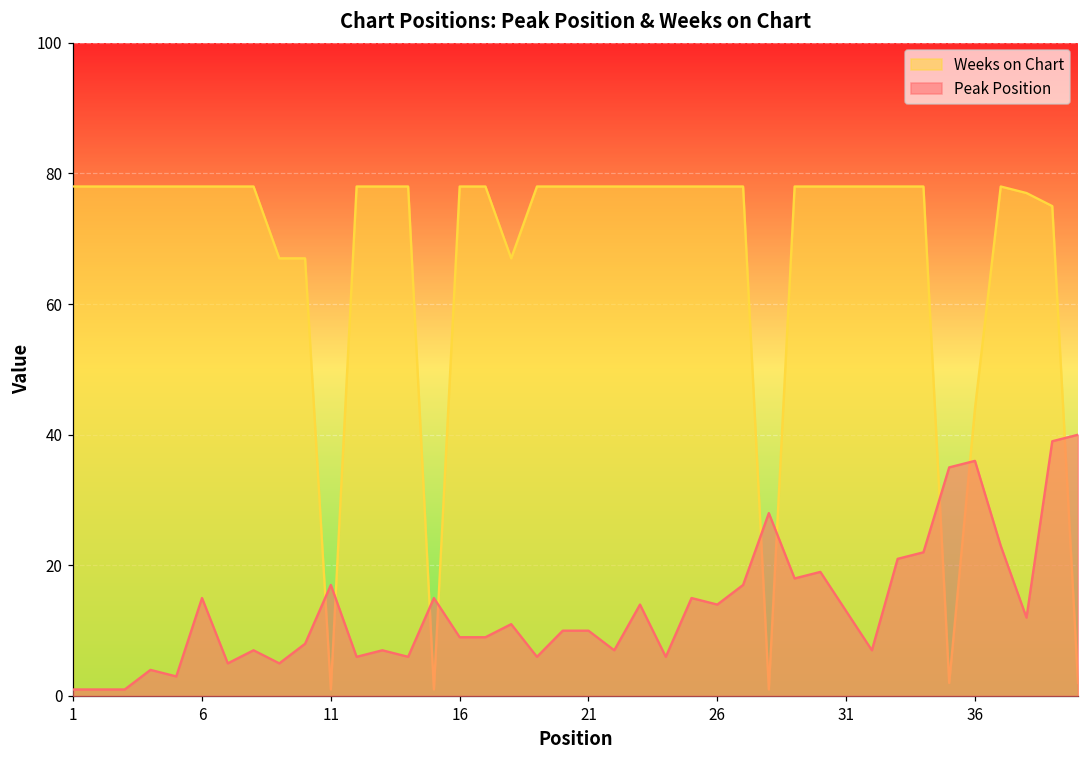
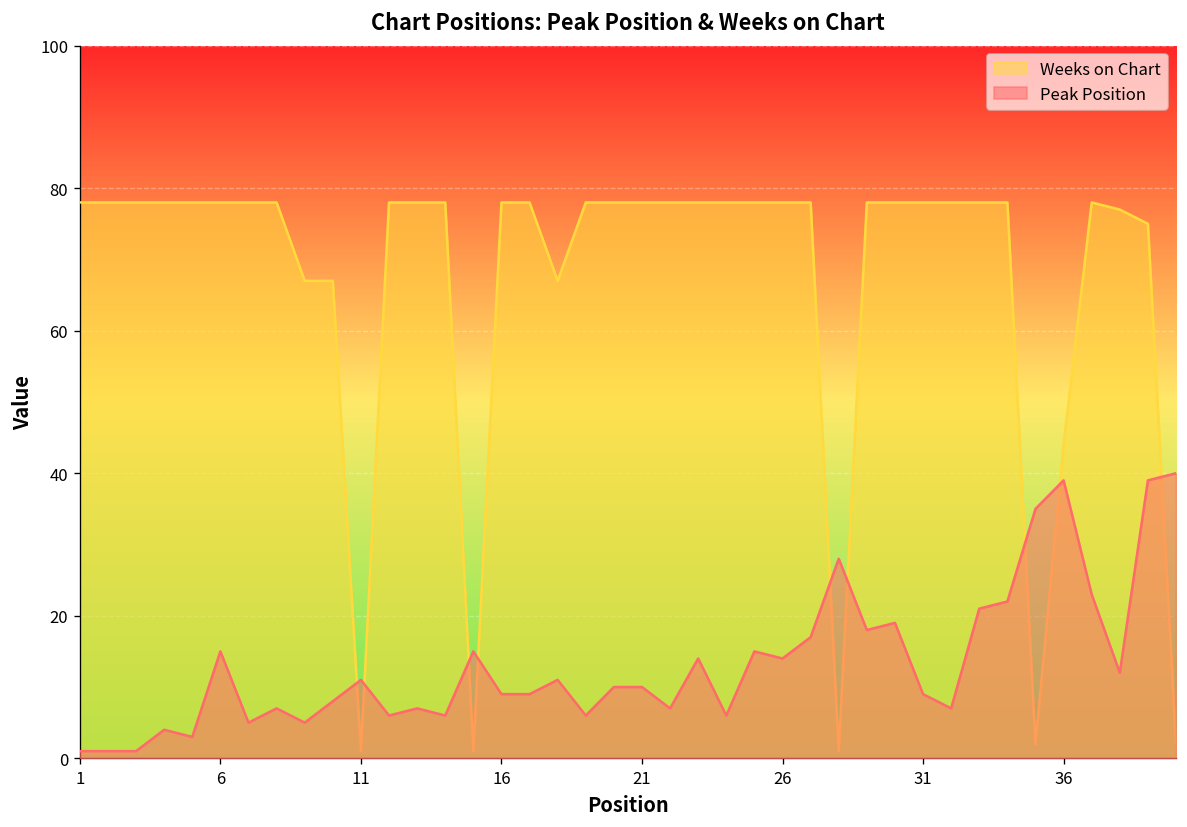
Peak Position, 11: 17 -> 11
Peak Position, 31: 13 -> 9
Peak Position, 36: 36 -> 39
